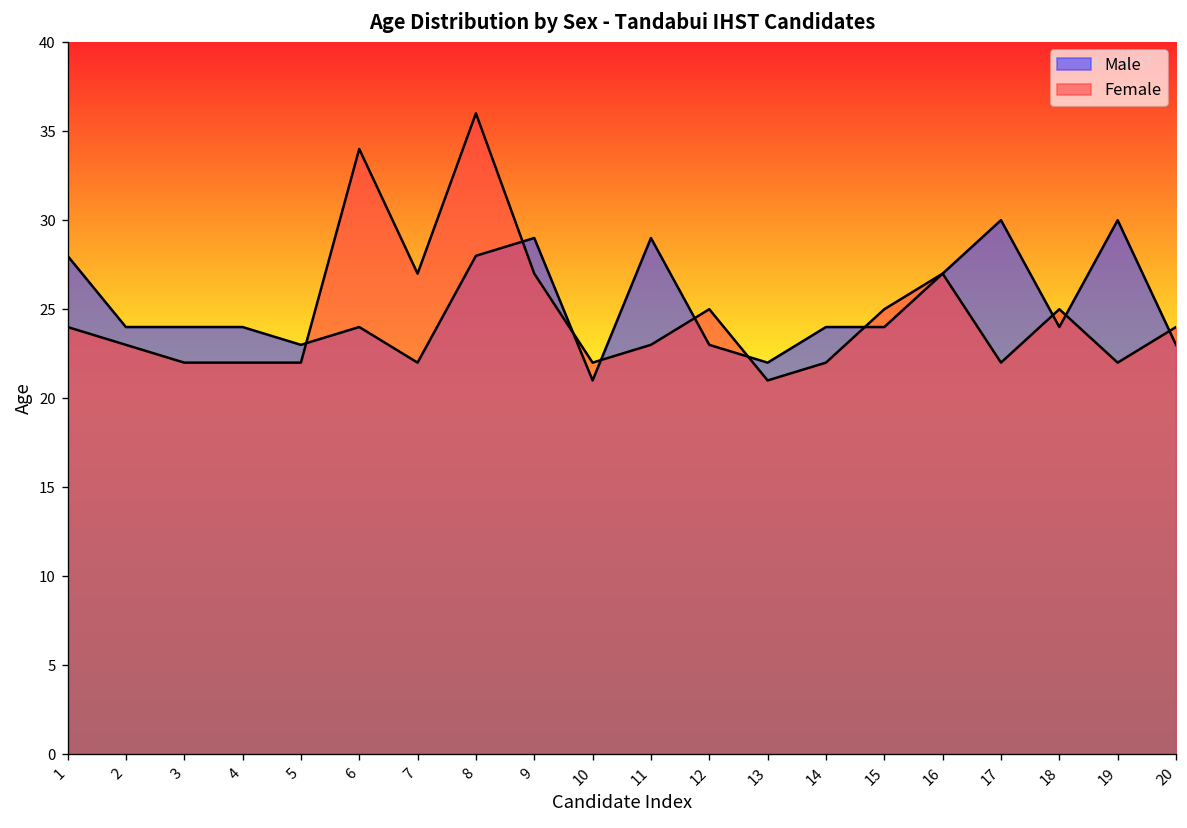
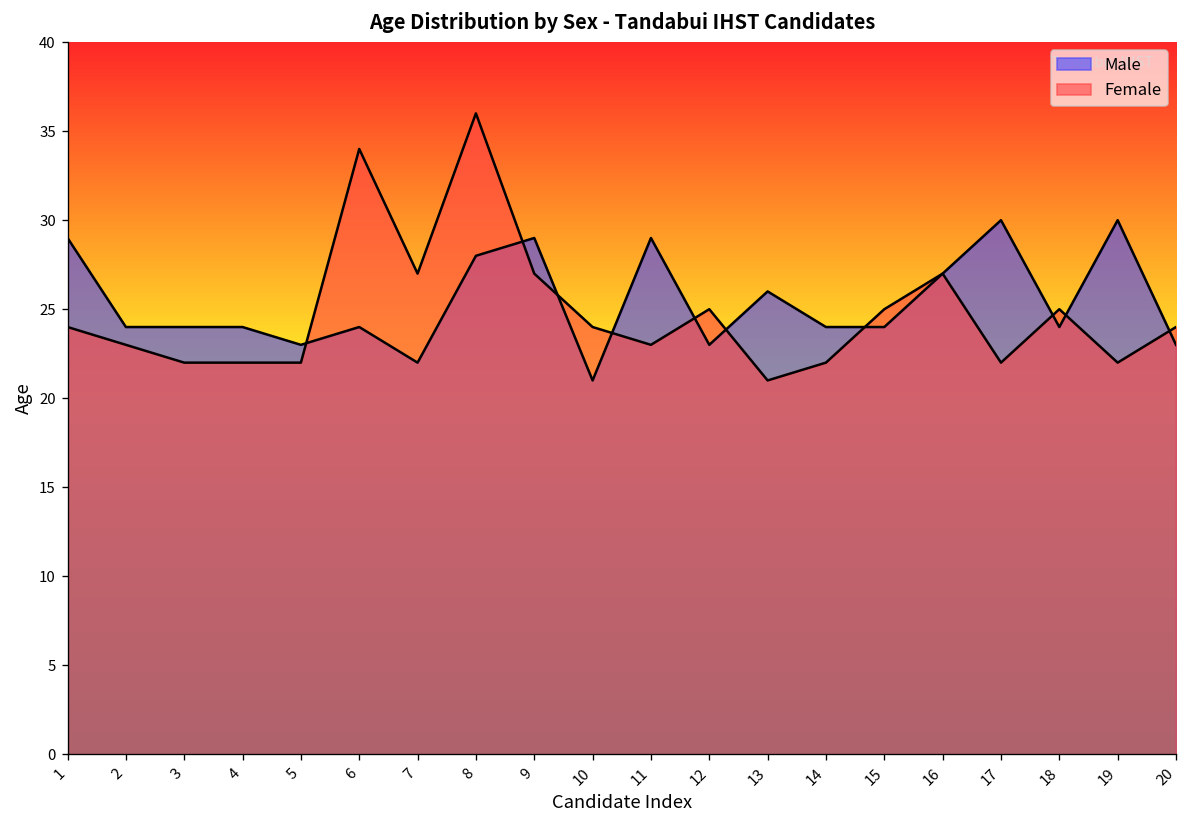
Male, 1: 28 -> 29
Female, 10: 22 -> 24
Male, 13: 22 -> 26
